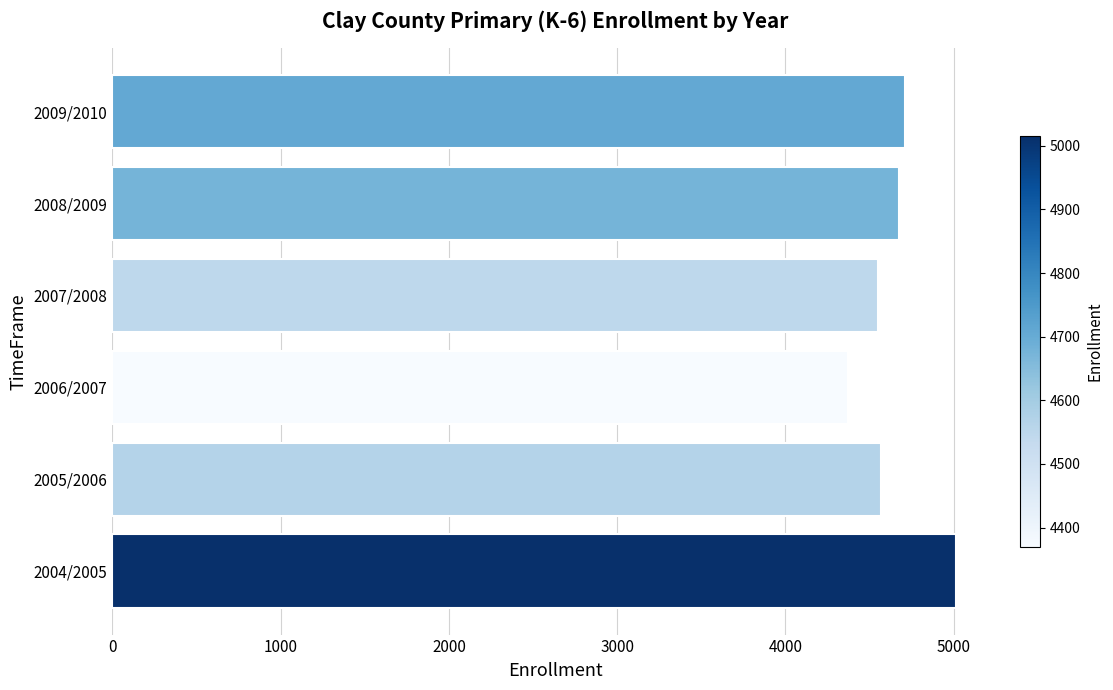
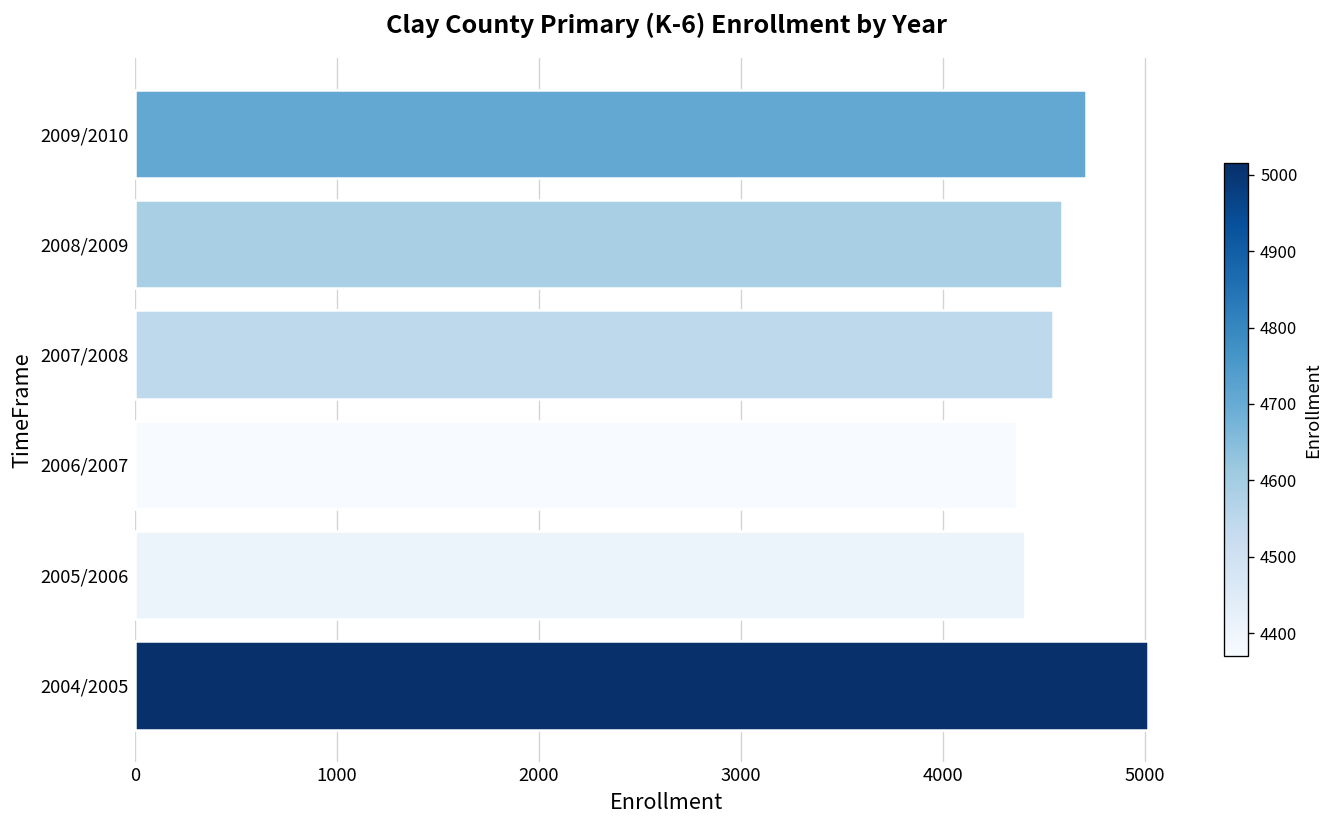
2008/2009: 4680 -> 4590
2005/2006: 4570 -> 4410
